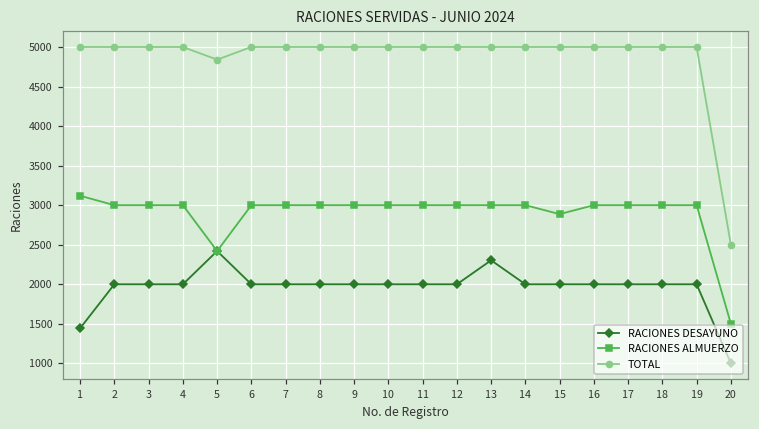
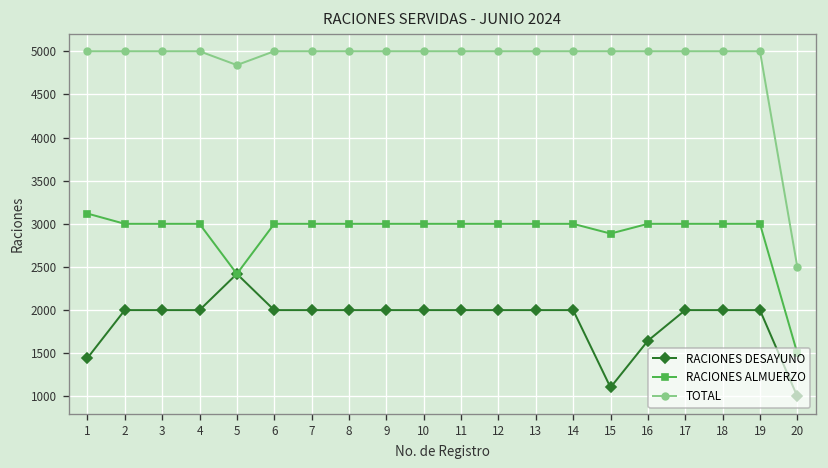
RACIONES DESAYUNO, 13: 2300 -> 2000
RACIONES DESAYUNO, 15: 2000 -> 1100
RACIONES DESAYUNO, 16: 2000 -> 1600
